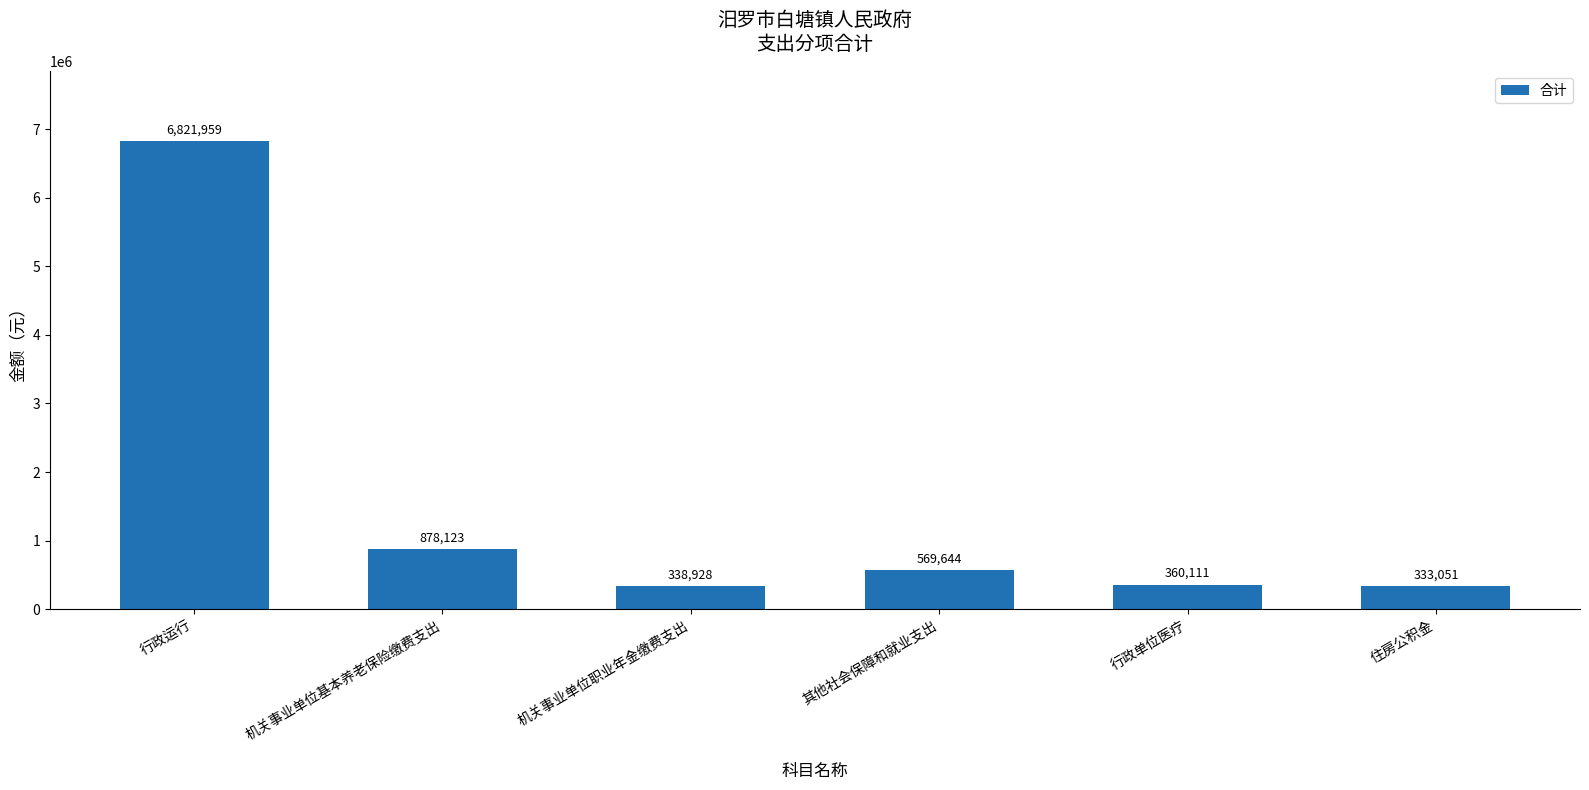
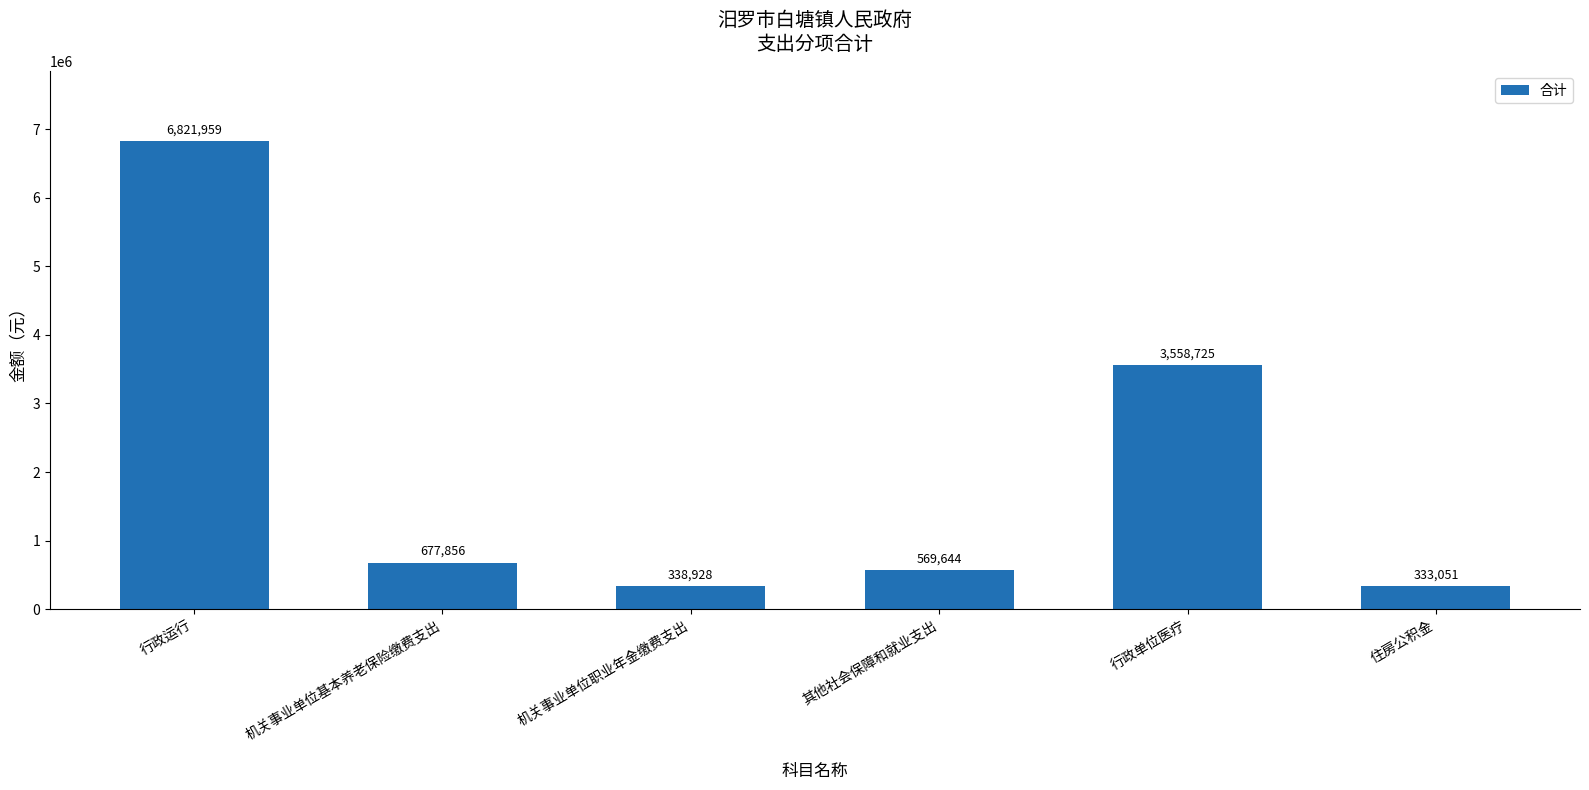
机关事业单位基本养老保险缴费支出: 878,123 -> 677,856
行政单位医疗: 360,111 -> 3,558,725
